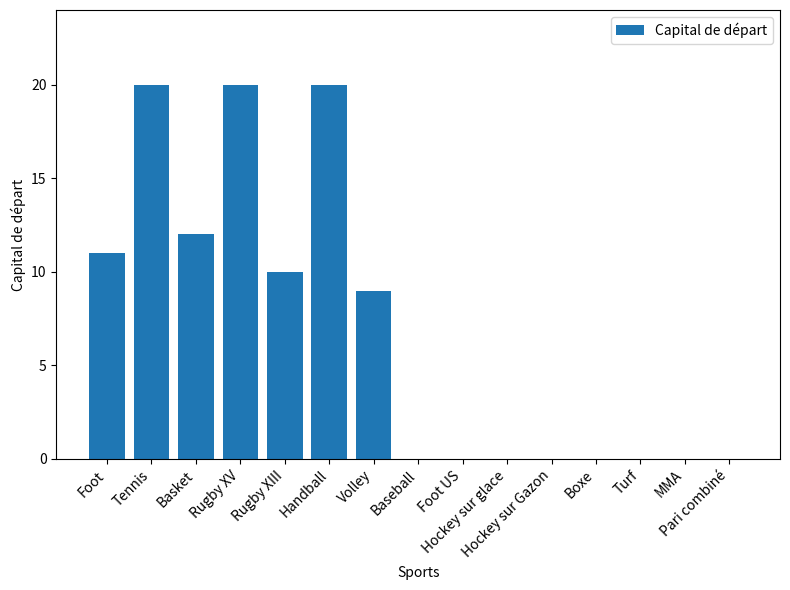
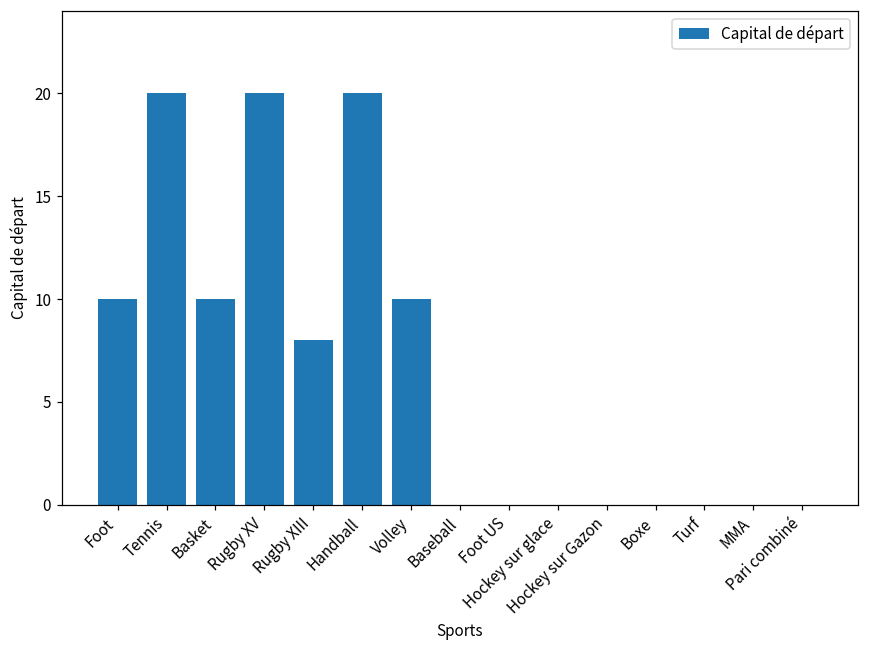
Foot: 11 -> 10
Basket: 12 -> 10
Rugby XIII: 10 -> 8
Volley: 9 -> 10
